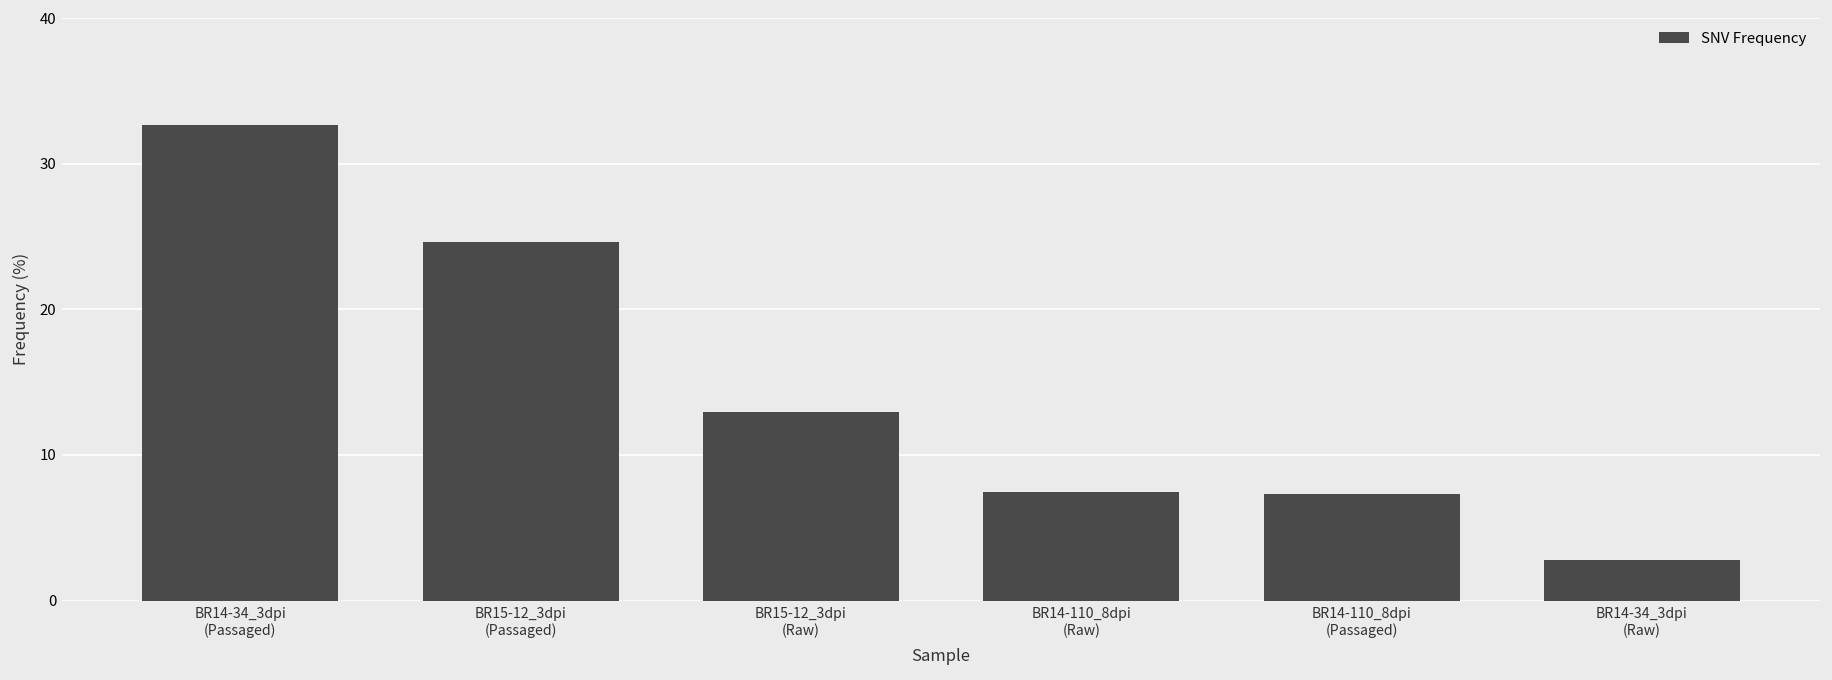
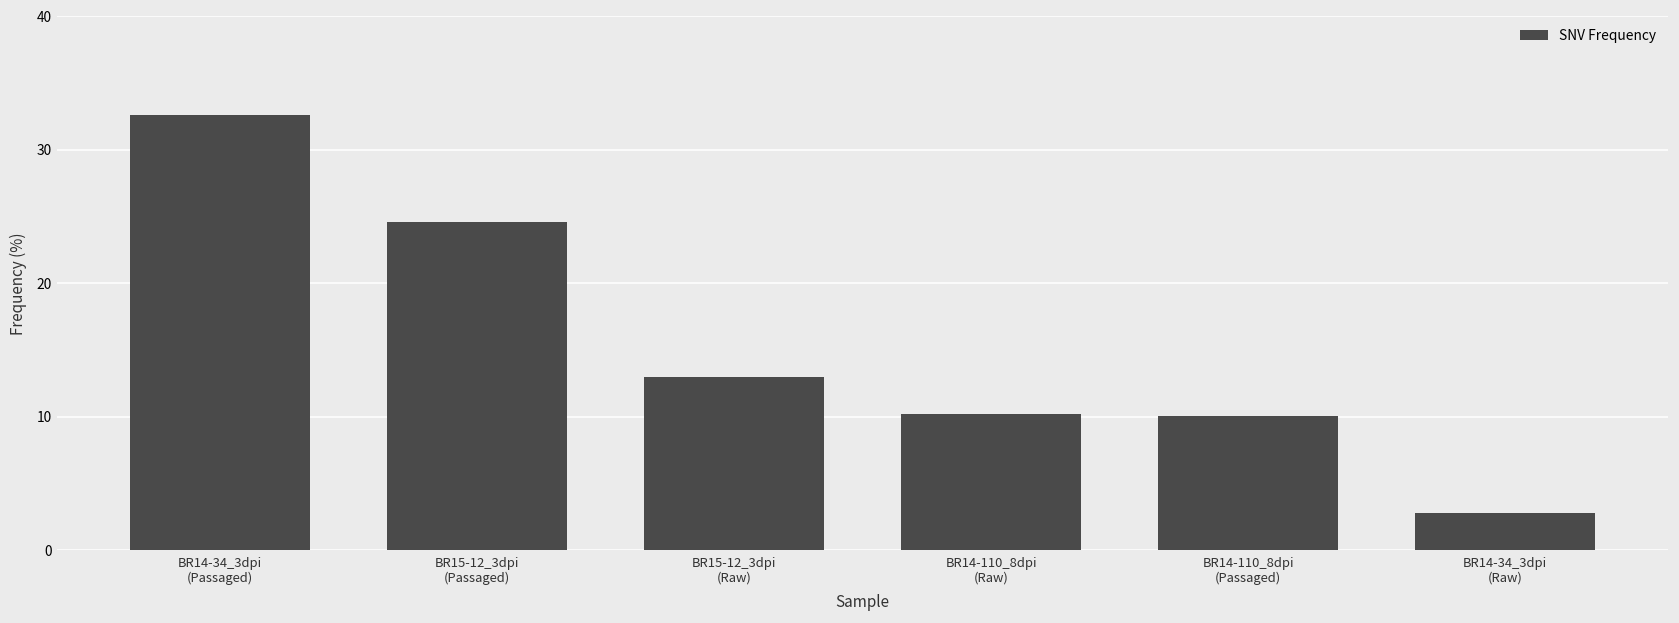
BR14-110_8dpi (Raw): 7.5 -> 10.2
BR14-110_8dpi (Passaged): 7.3 -> 10.1
